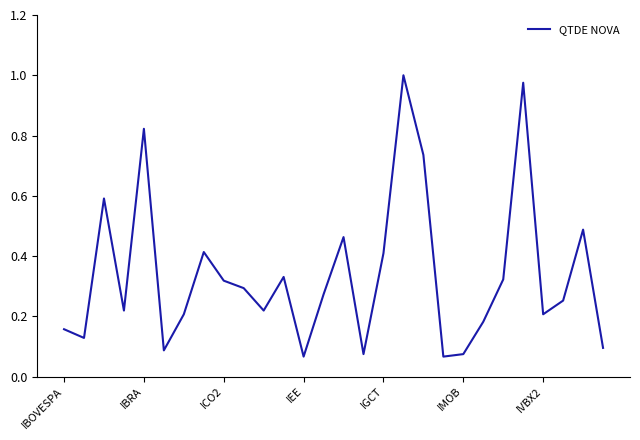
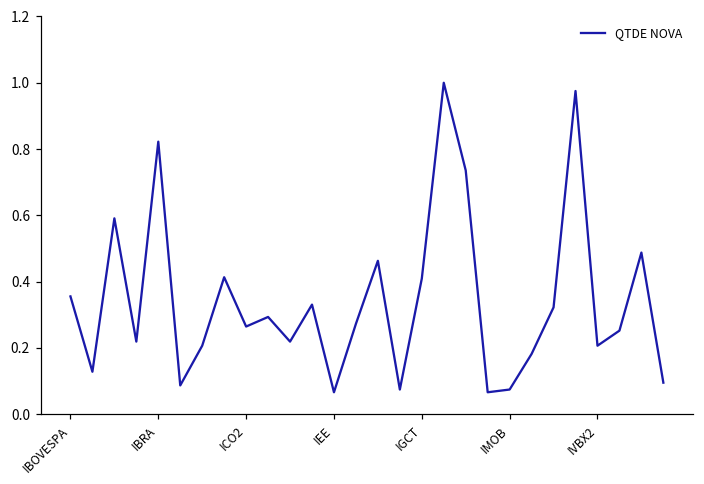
IBOVESPA: 0.16 -> 0.36
ICO2: 0.32 -> 0.26
